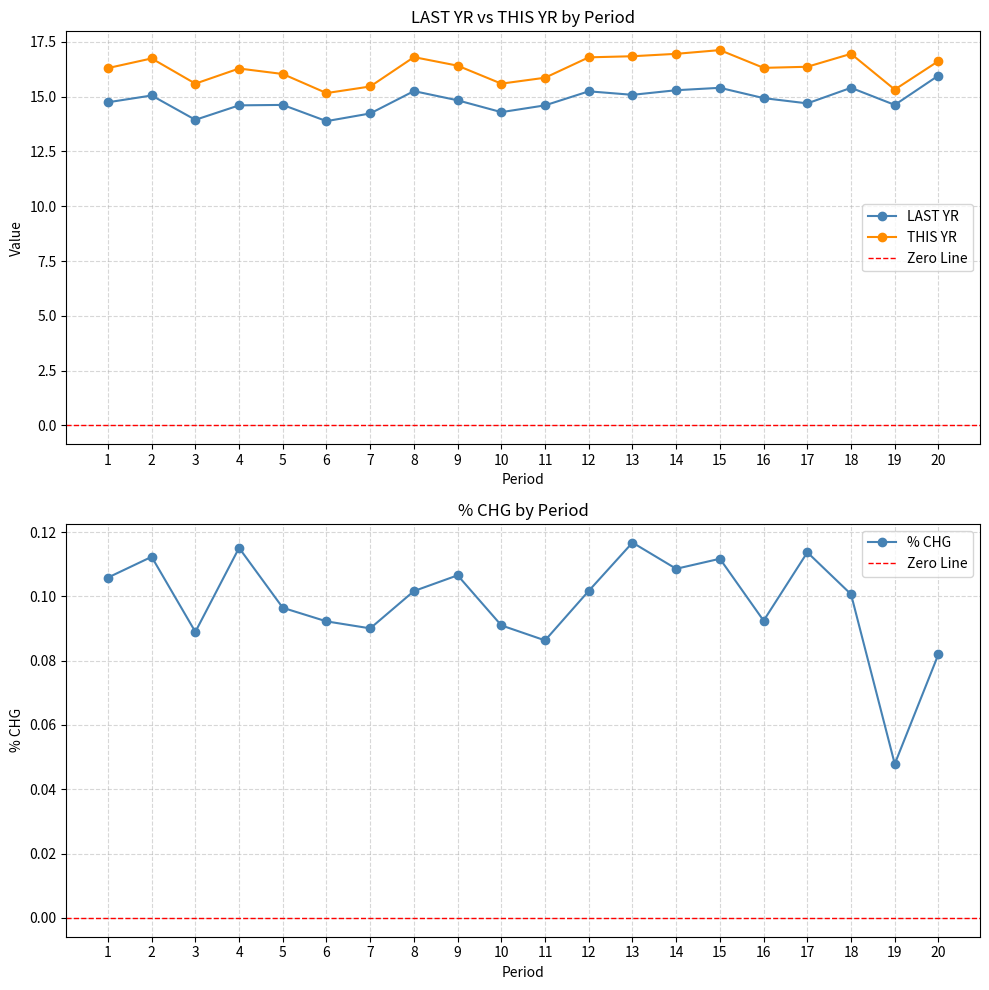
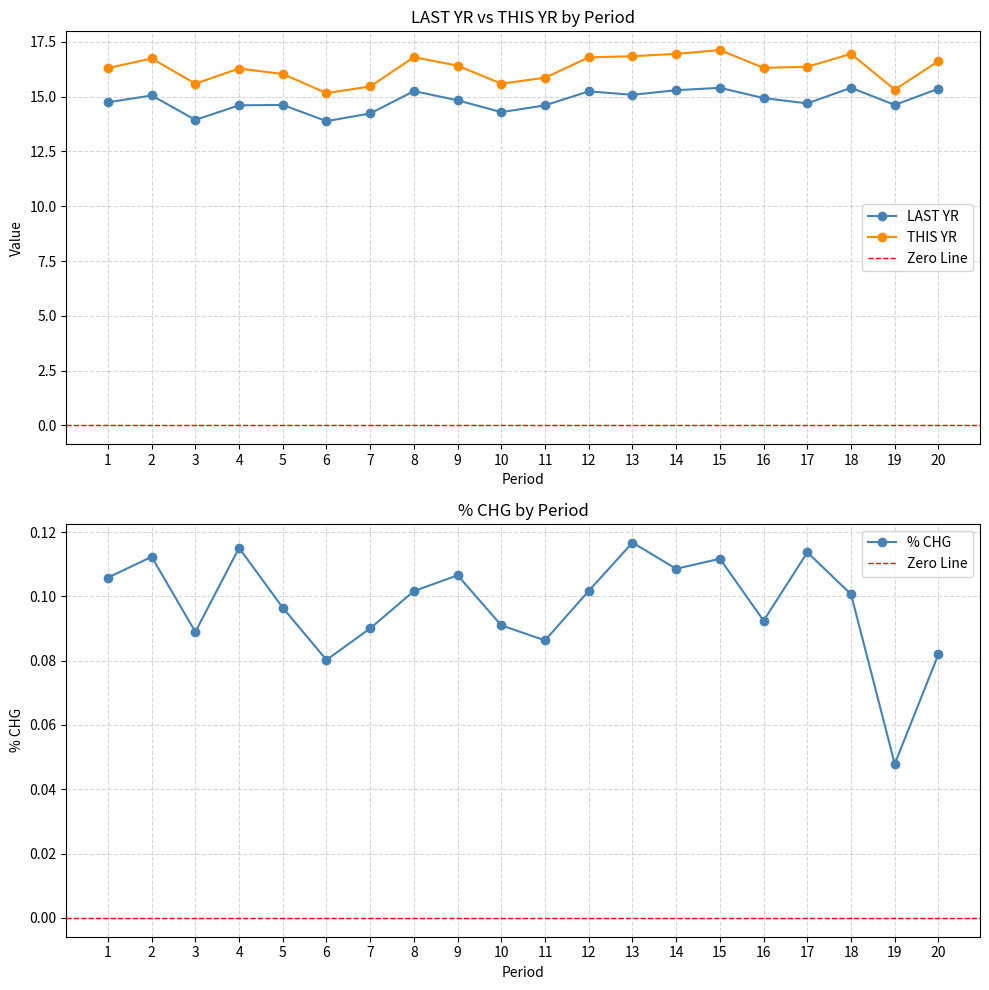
LAST YR vs THIS YR by Period, LAST YR, 20: 16.0 -> 15.4
% CHG by Period, 6: 0.092 -> 0.080
